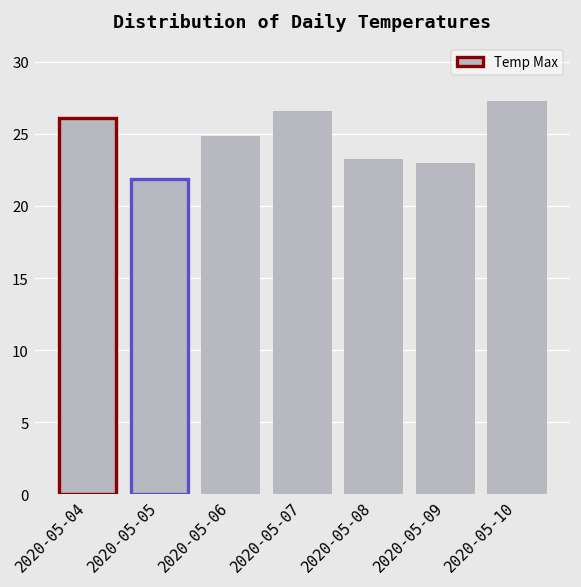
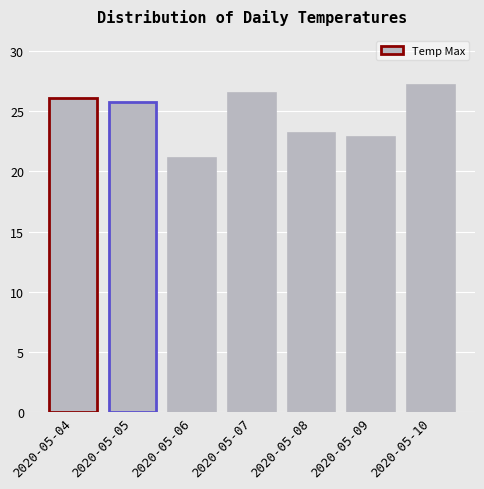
2020-05-05: 21.9 -> 25.8
2020-05-06: 24.8 -> 21.1
